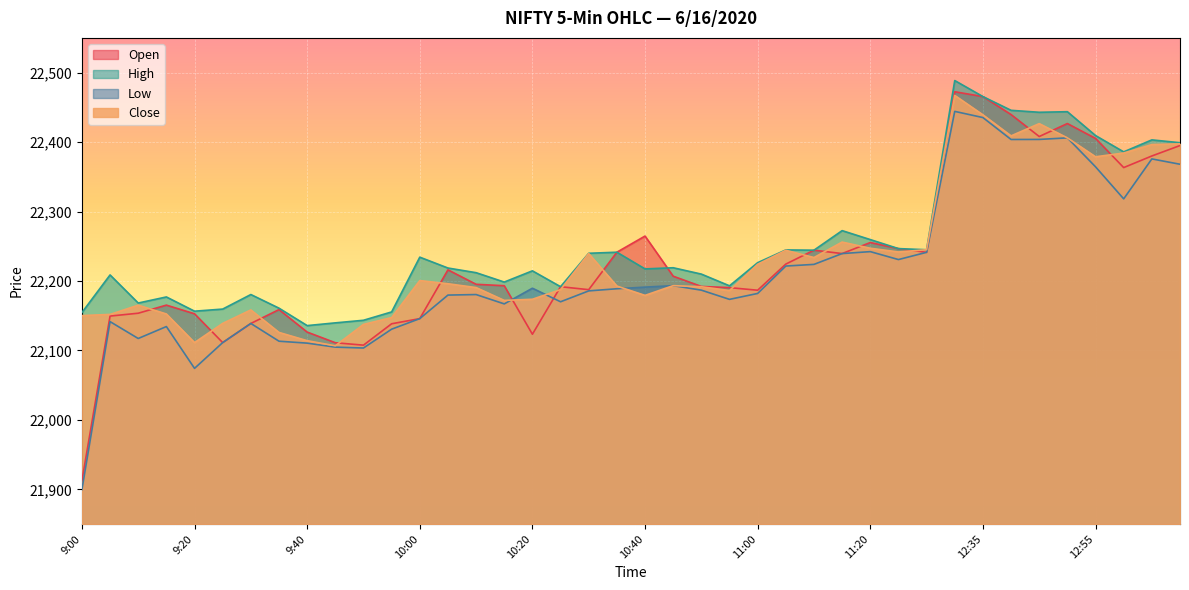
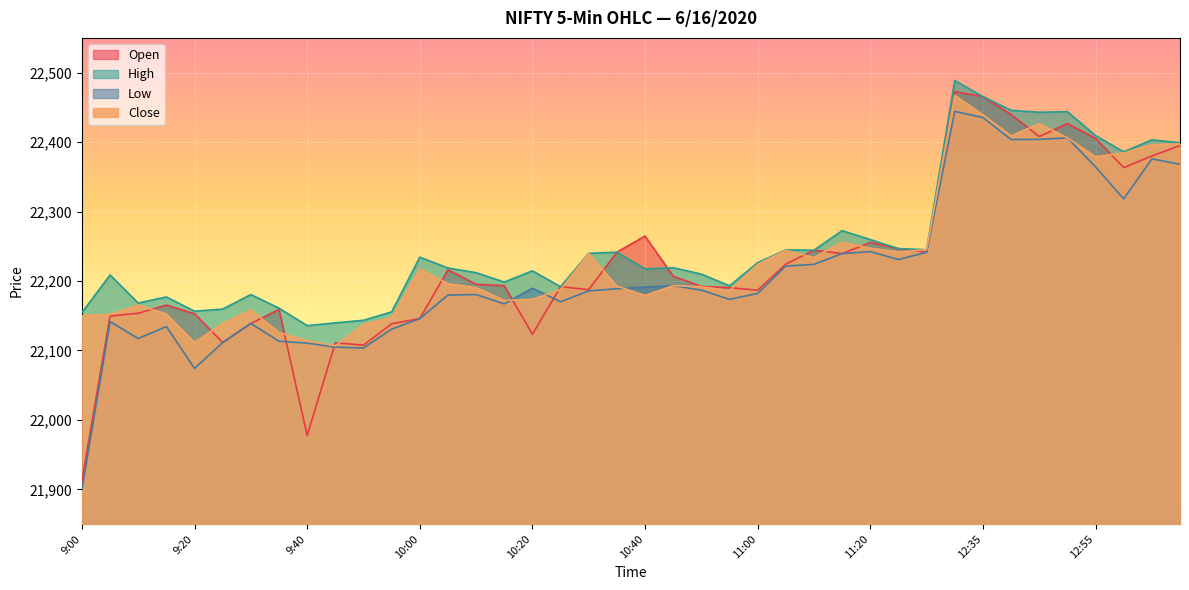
Open, 9:40: 22,130 -> 21,980
Close, 10:00: 22,200 -> 22,220
